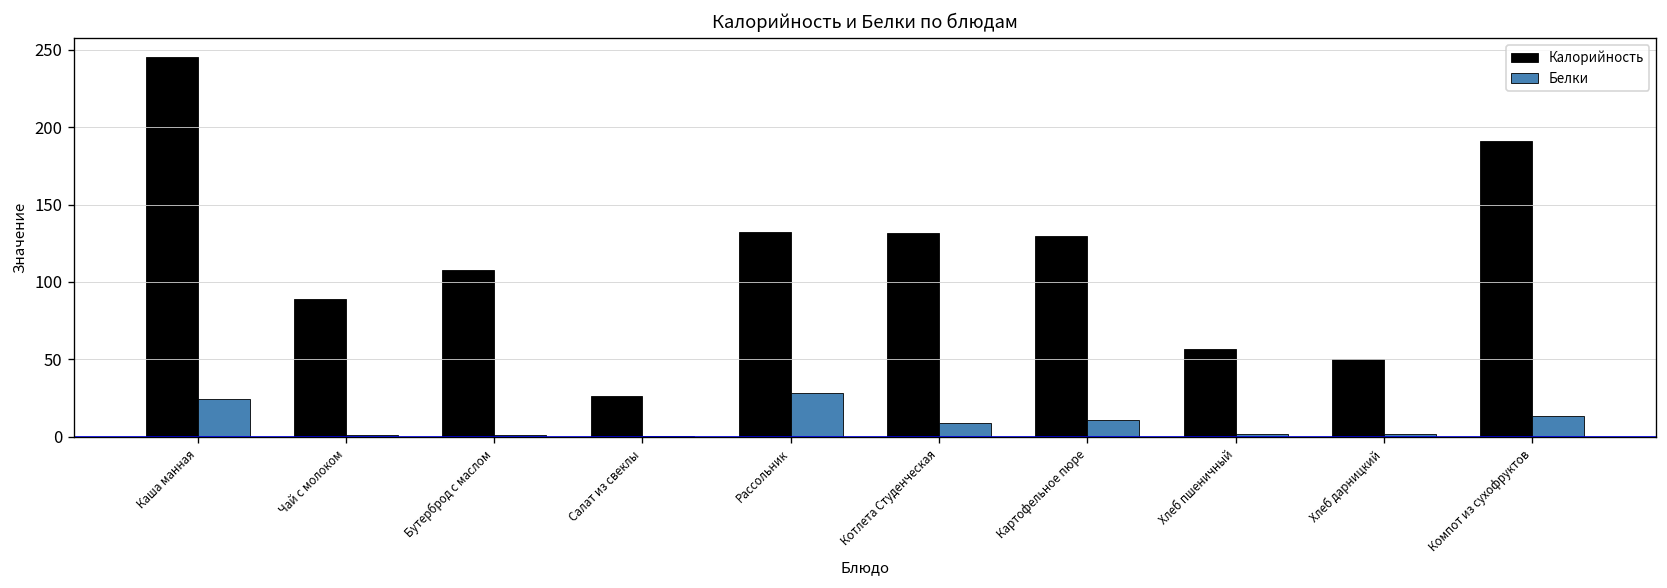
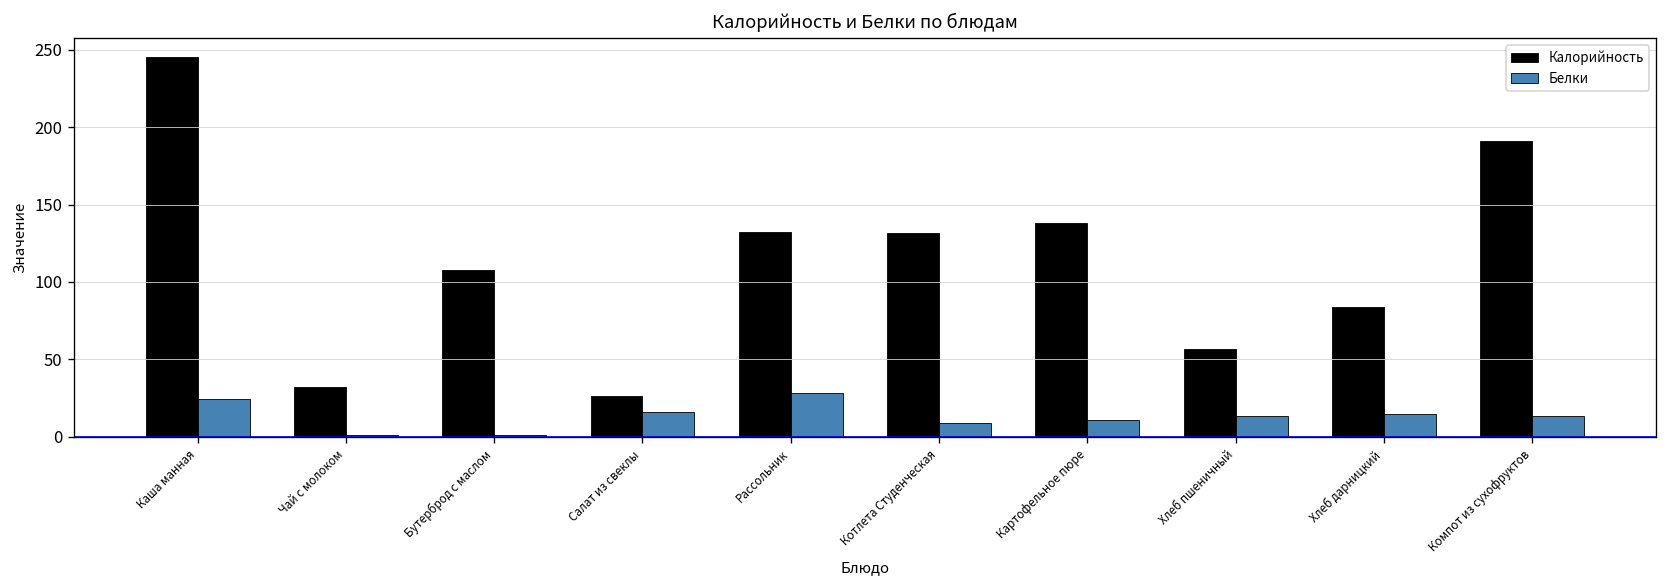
Калорийность, Чай с молоком: 89 -> 32
Белки, Салат из свеклы: 0 -> 16
Калорийность, Картофельное пюре: 130 -> 138
Белки, Хлеб пшеничный: 2 -> 13
Калорийность, Хлеб дарницкий: 50 -> 84
Белки, Хлеб дарницкий: 2 -> 15
